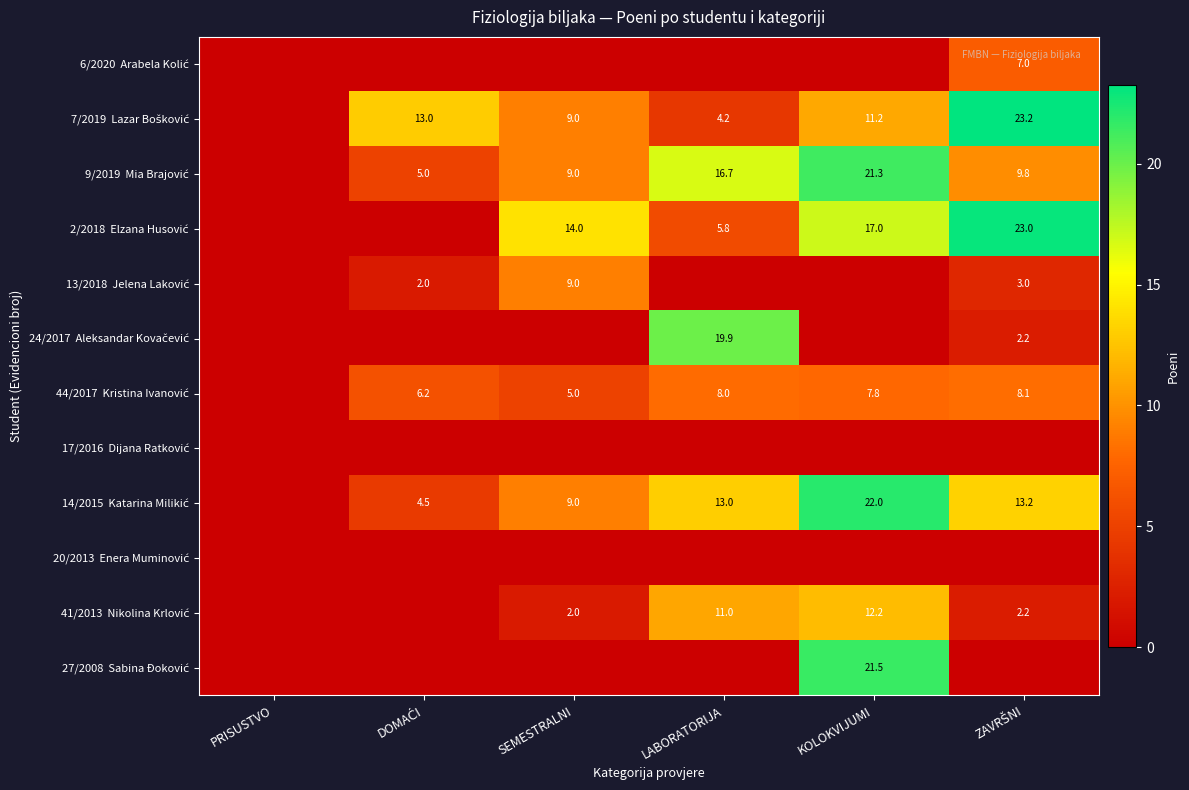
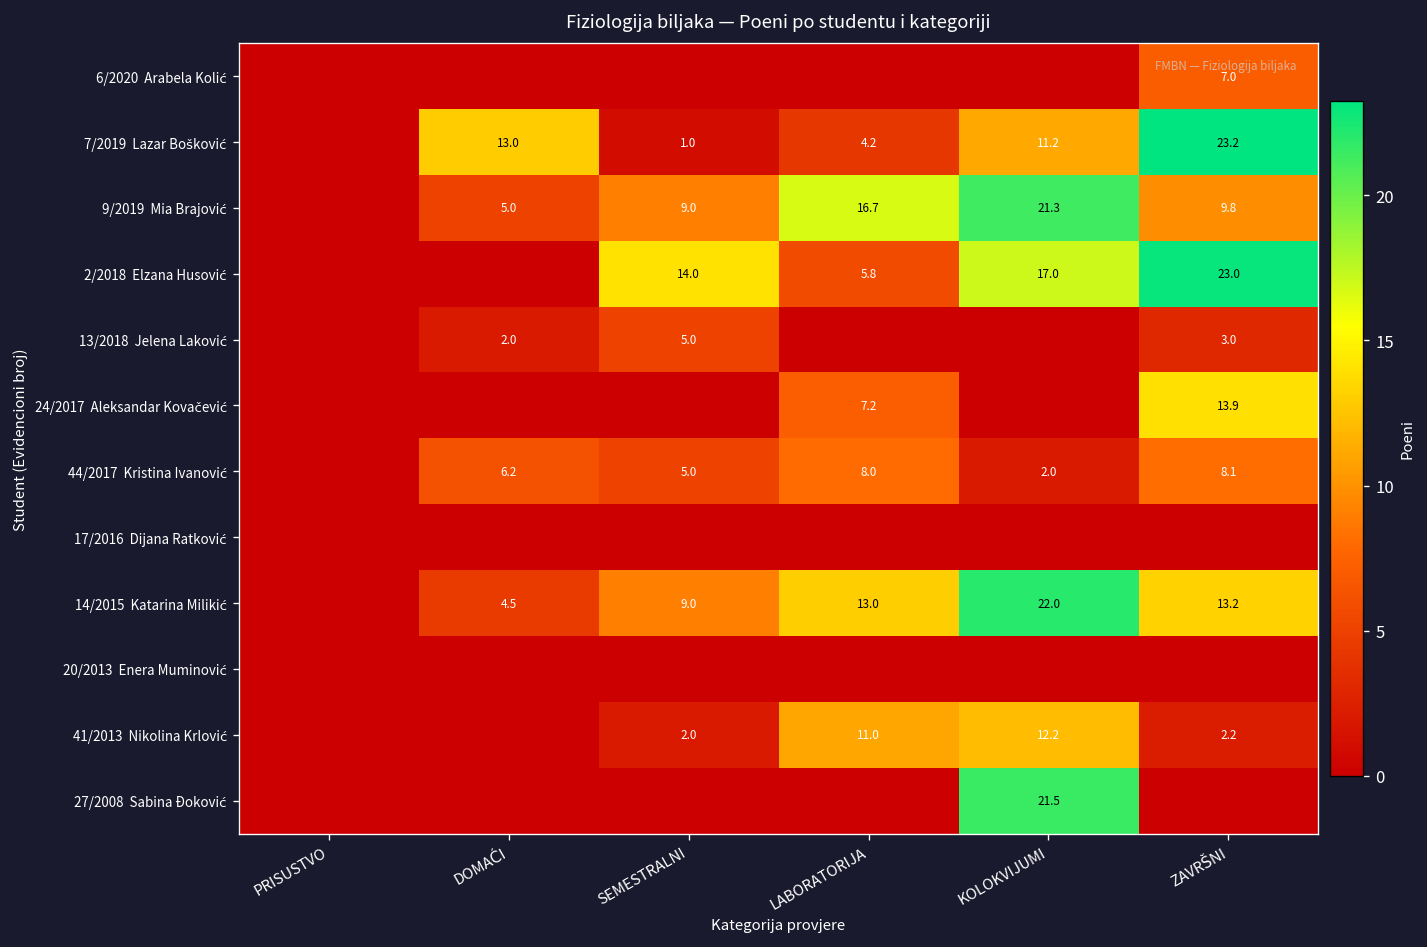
7/2019 Lazar Bošković, SEMESTRALNI: 9.0 -> 1.0
13/2018 Jelena Laković, SEMESTRALNI: 9.0 -> 5.0
24/2017 Aleksandar Kovačević, LABORATORIJA: 19.9 -> 7.2
24/2017 Aleksandar Kovačević, ZAVRŠNI: 2.2 -> 13.9
44/2017 Kristina Ivanović, KOLOKVIJUMI: 7.8 -> 2.0
